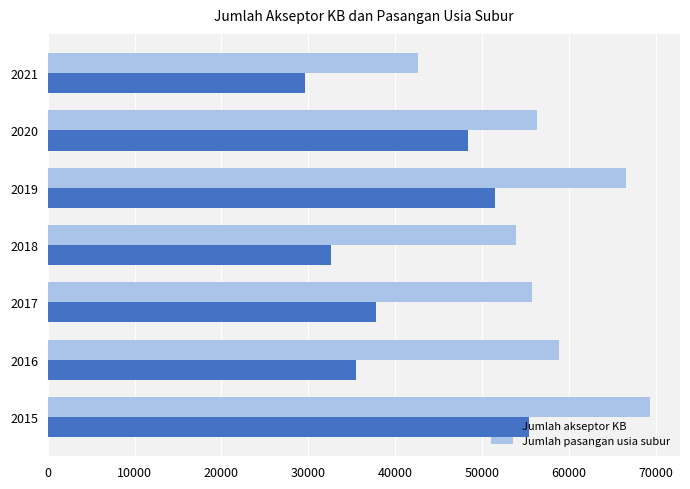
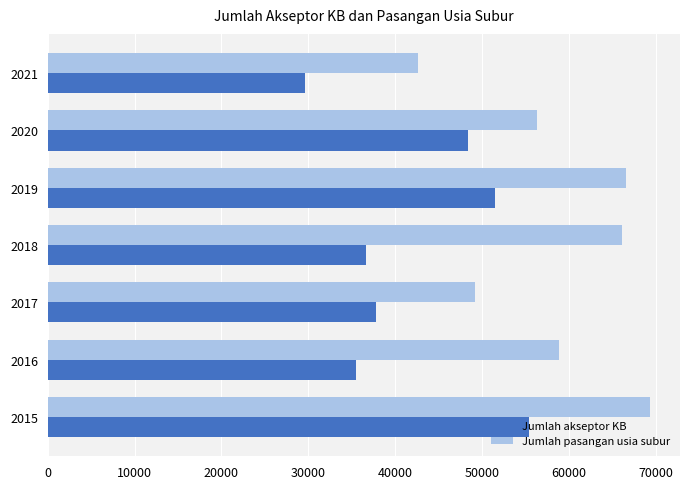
Jumlah pasangan usia subur, 2018: 54000 -> 66000
Jumlah akseptor KB, 2018: 33000 -> 37000
Jumlah pasangan usia subur, 2017: 56000 -> 49000
